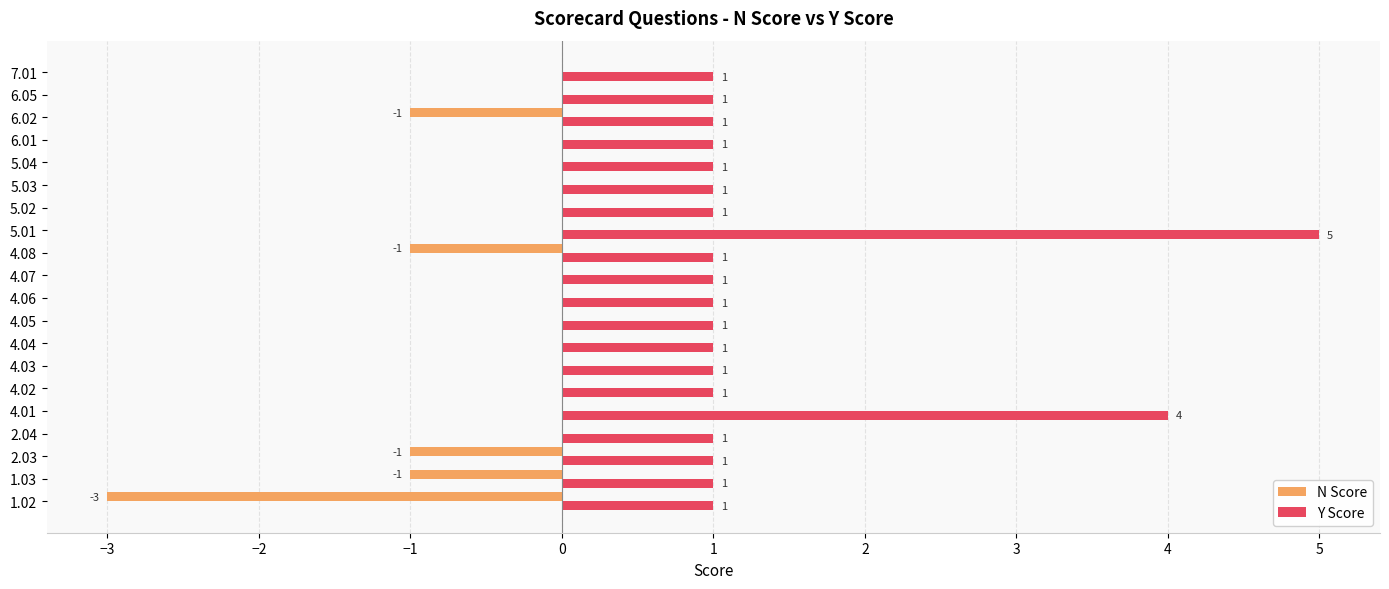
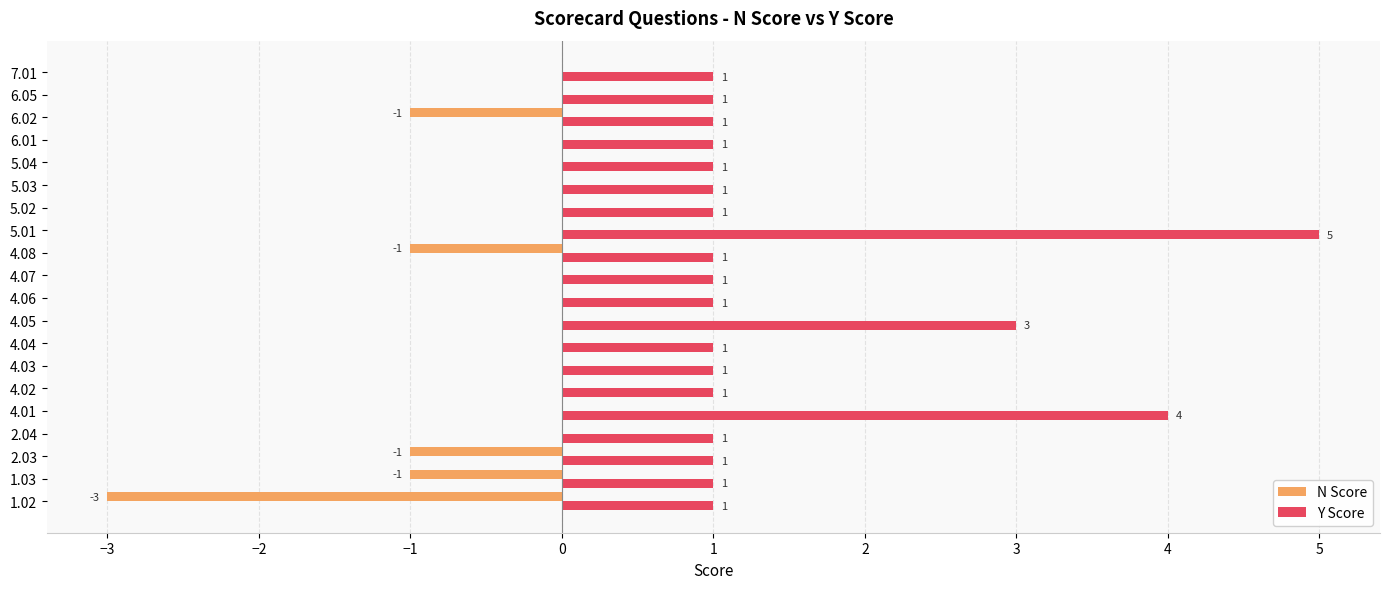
Y Score, 4.05: 1 -> 3
